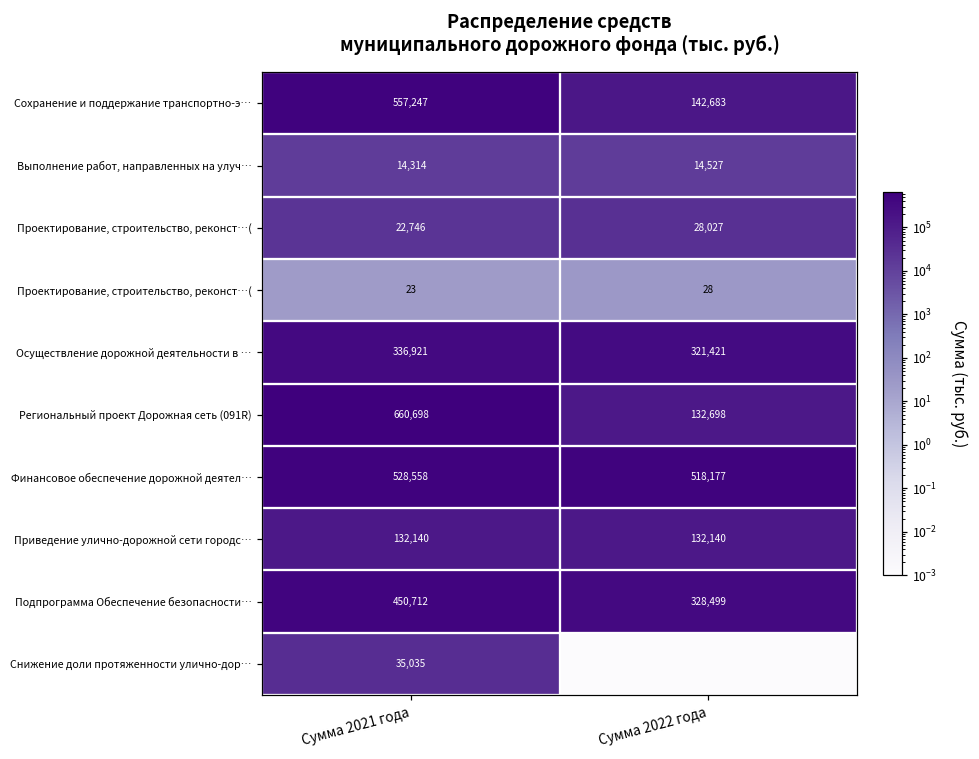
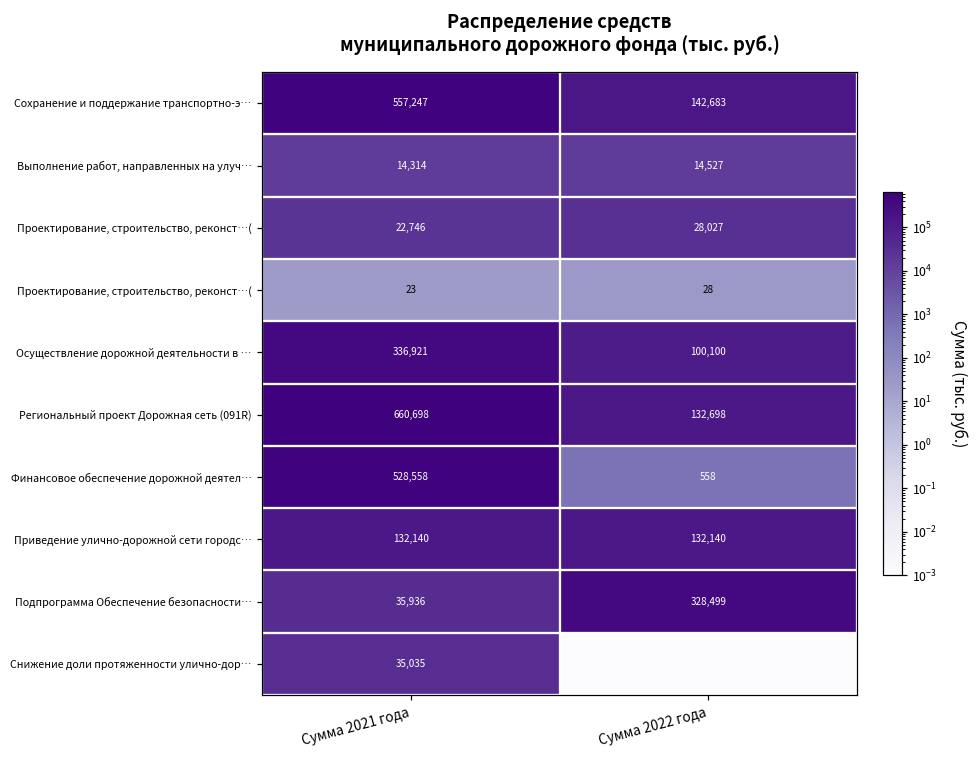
Осуществление дорожной деятельности в …, Сумма 2022 года: 321,421 -> 100,100
Финансовое обеспечение дорожной деятел…, Сумма 2022 года: 518,177 -> 558
Подпрограмма Обеспечение безопасности…, Сумма 2021 года: 450,712 -> 35,936
